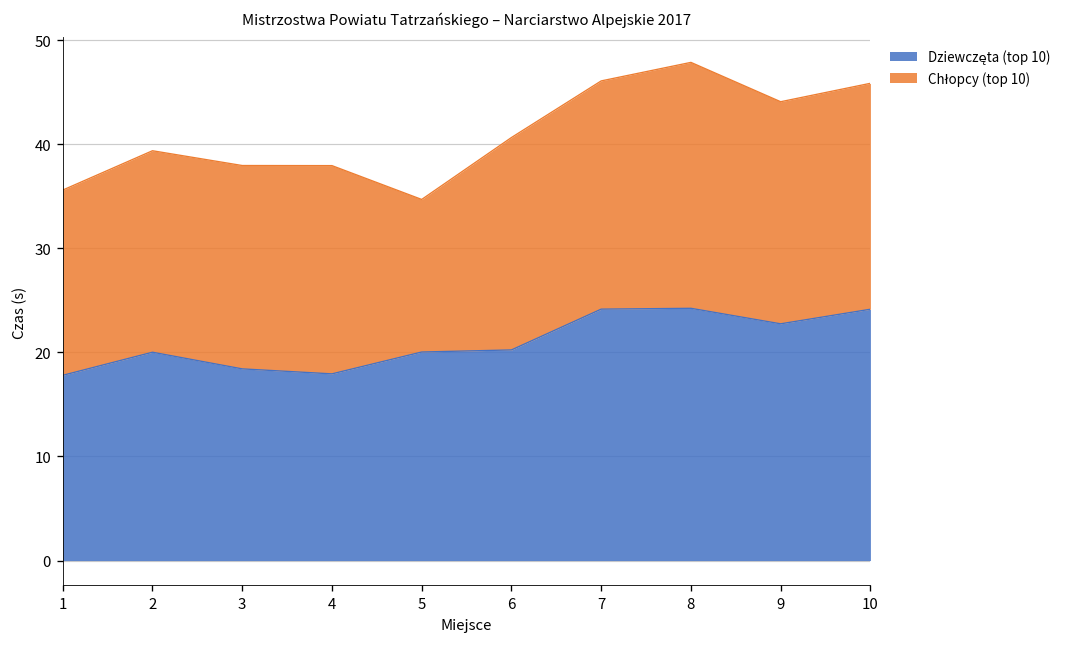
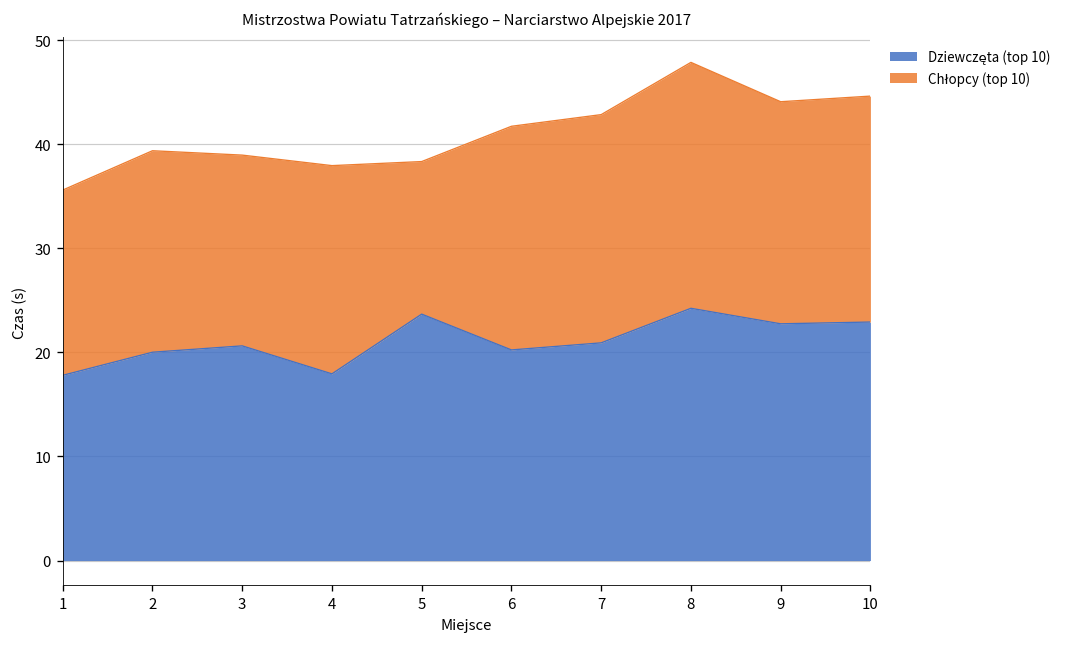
Dziewczęta (top 10), 3: 18 -> 21
Chłopcy (top 10), 3: 20 -> 18
Dziewczęta (top 10), 5: 20 -> 24
Chłopcy (top 10), 6: 20 -> 21
Dziewczęta (top 10), 7: 24 -> 21
Dziewczęta (top 10), 10: 24 -> 23
